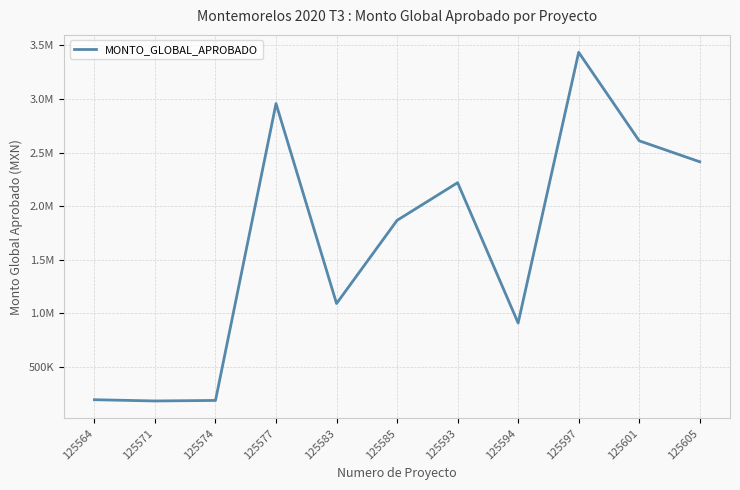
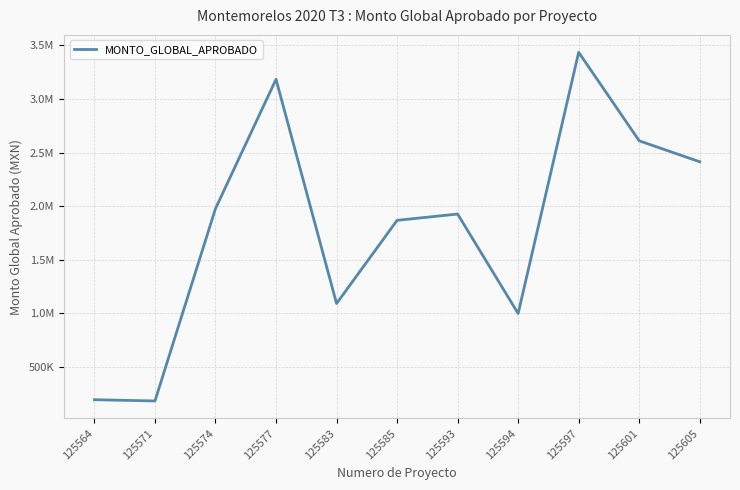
125574: 190000 -> 1980000
125577: 2960000 -> 3180000
125593: 2220000 -> 1930000
125594: 910000 -> 1000000
